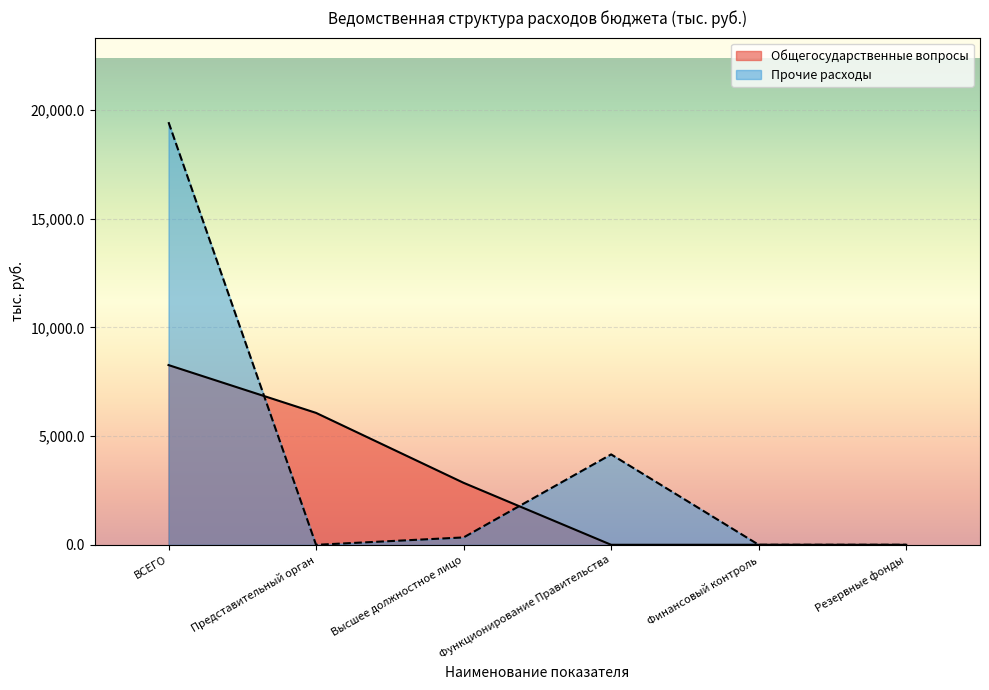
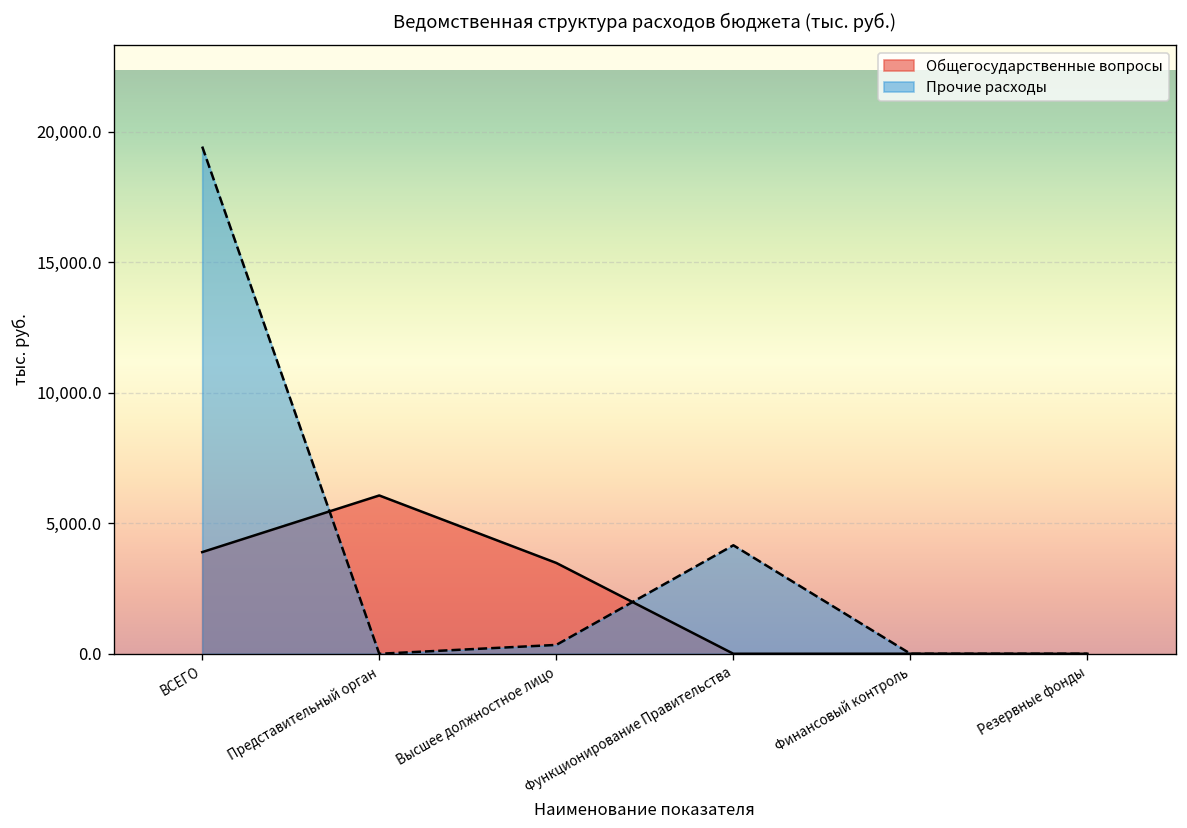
Общегосударственные вопросы, ВСЕГО: 8,300 -> 3,900
Общегосударственные вопросы, Высшее должностное лицо: 2,900 -> 3,500
